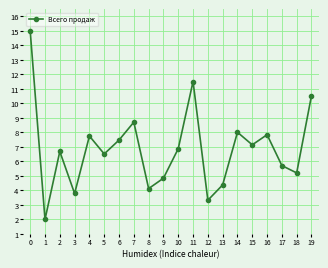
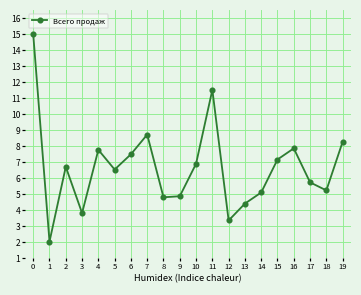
8: 4.1 -> 4.8
14: 8.0 -> 5.1
19: 10.5 -> 8.3
